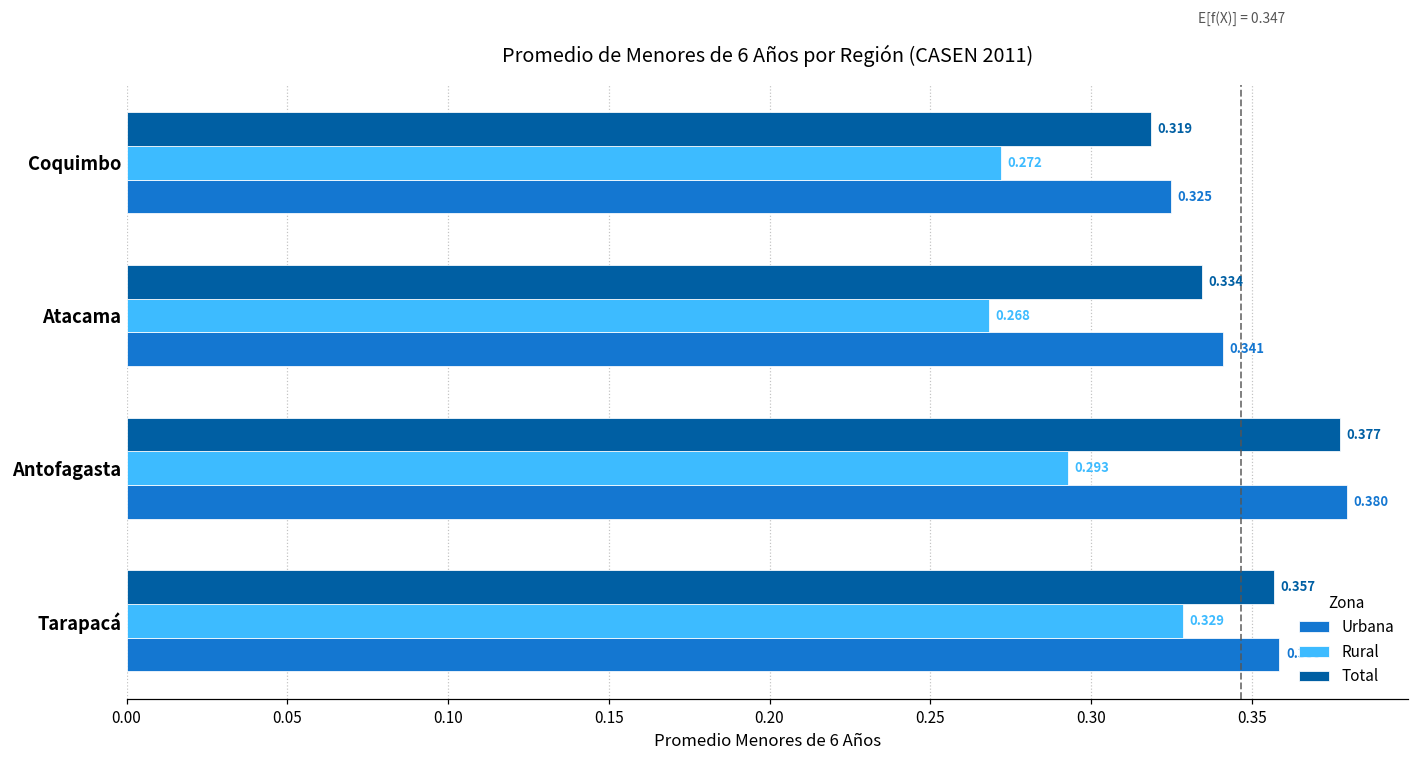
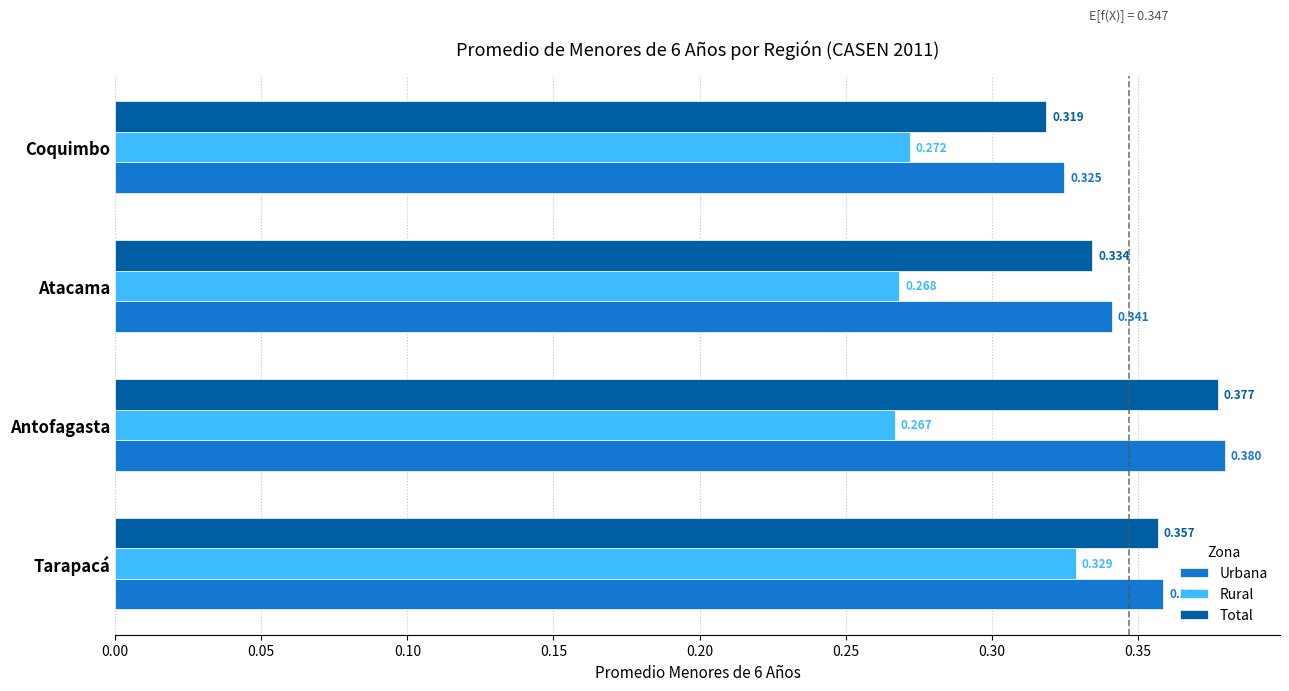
Rural, Antofagasta: 0.293 -> 0.267
